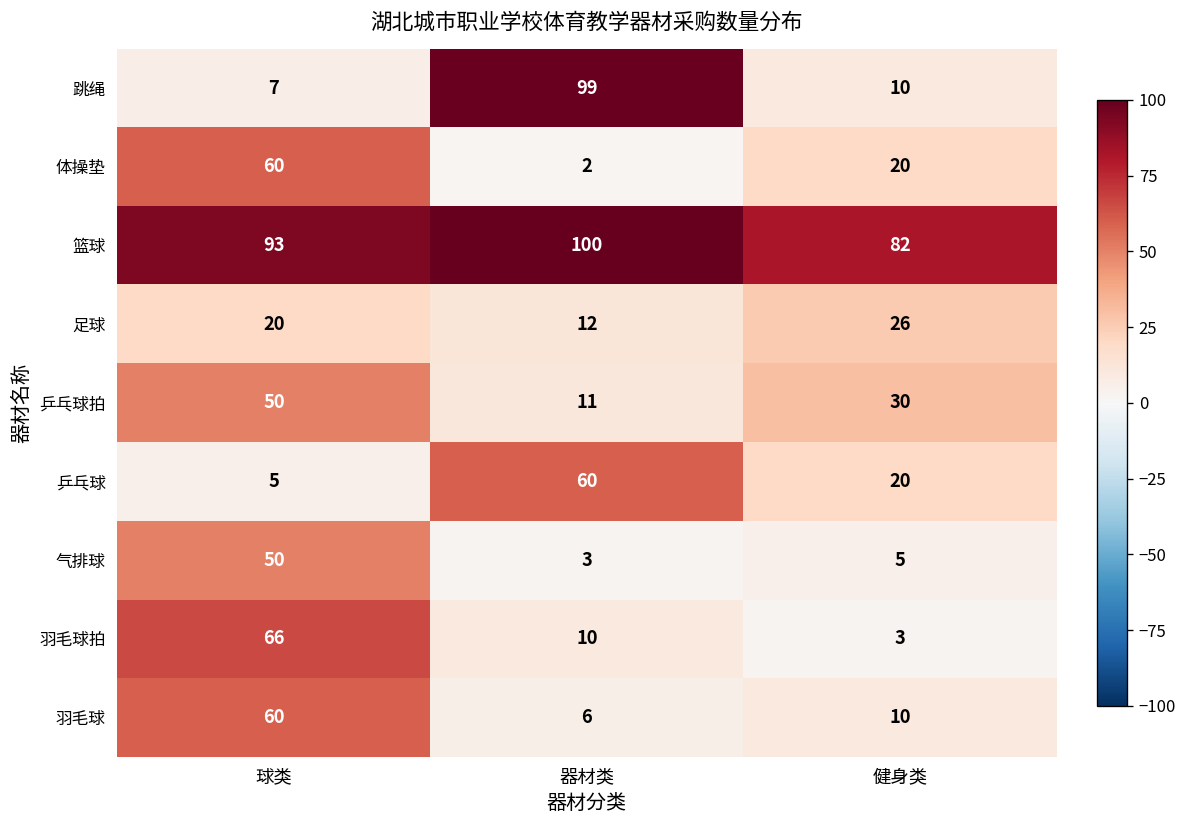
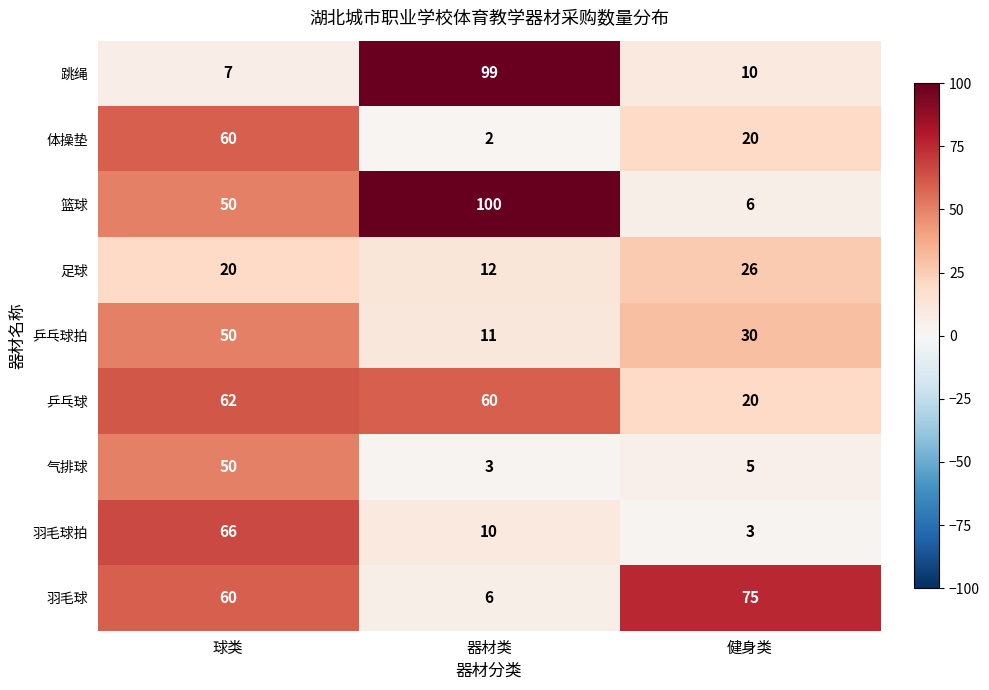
篮球, 球类: 93 -> 50
篮球, 健身类: 82 -> 6
乒乓球, 球类: 5 -> 62
羽毛球, 健身类: 10 -> 75
